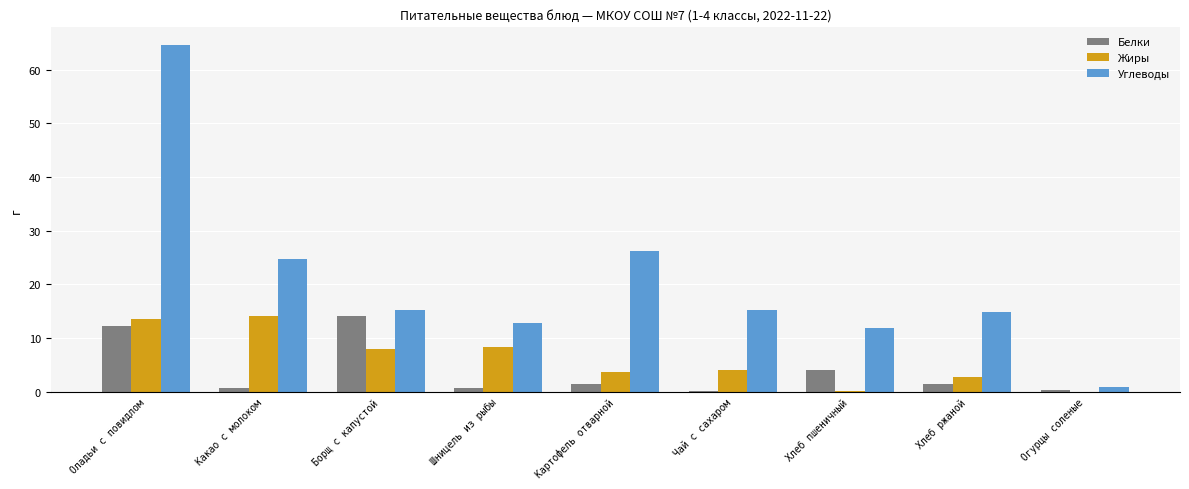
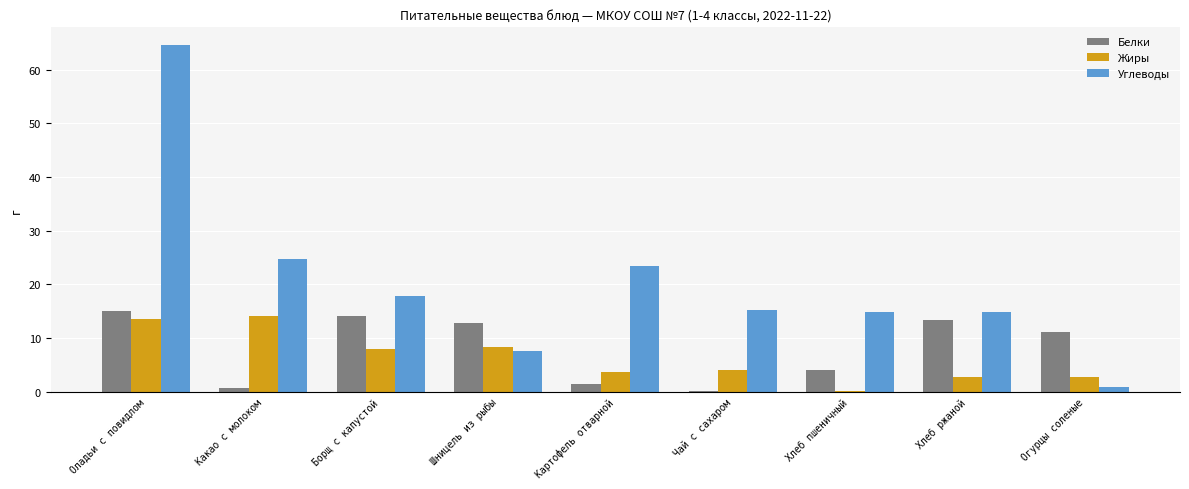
Белки, Оладьи с повидлом: 12 -> 15
Углеводы, Борщ с капустой: 15 -> 18
Белки, Шницель из рыбы: 1 -> 13
Углеводы, Шницель из рыбы: 13 -> 8
Углеводы, Картофель отварной: 26 -> 24
Углеводы, Хлеб пшеничный: 12 -> 15
Белки, Хлеб ржаной: 1 -> 13
Белки, Огурцы соленые: 0 -> 11
Жиры, Огурцы соленые: 0 -> 3
